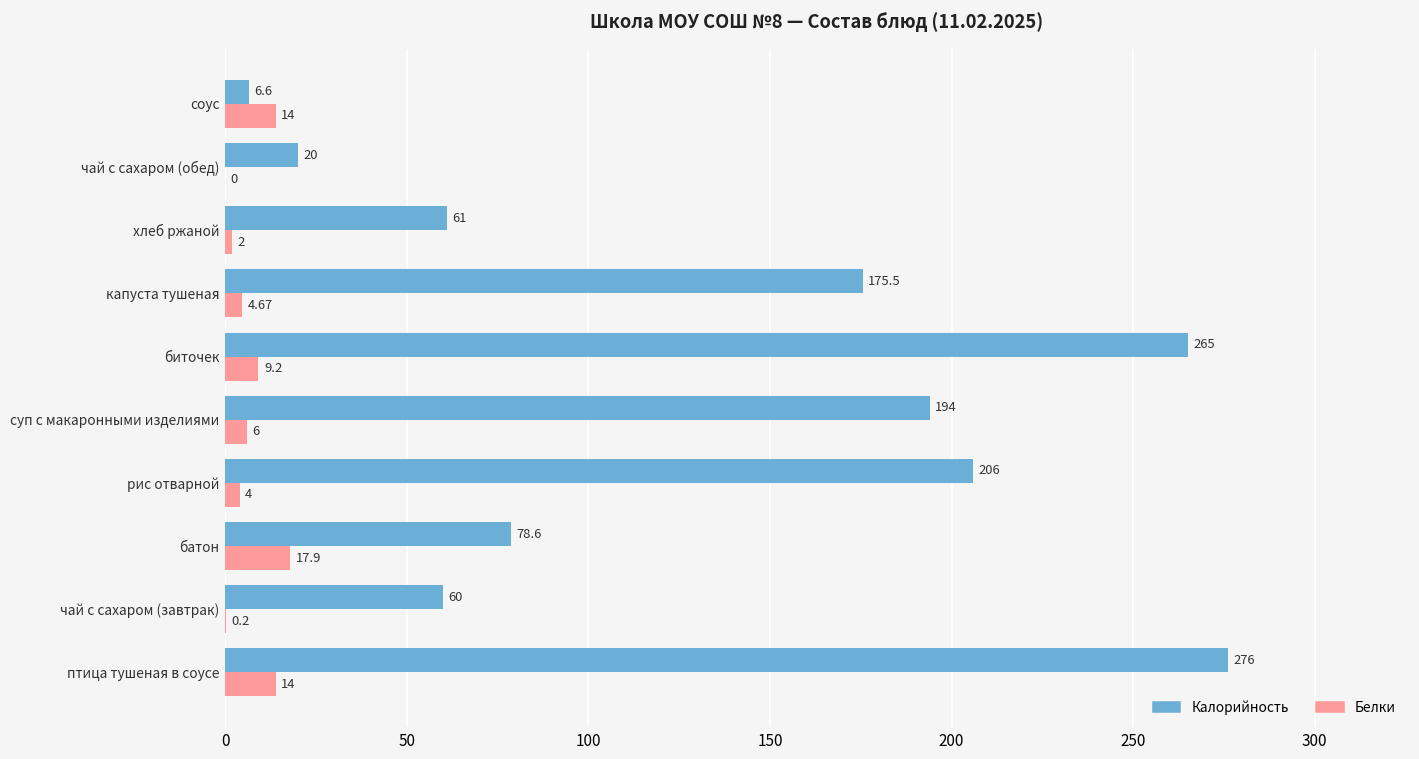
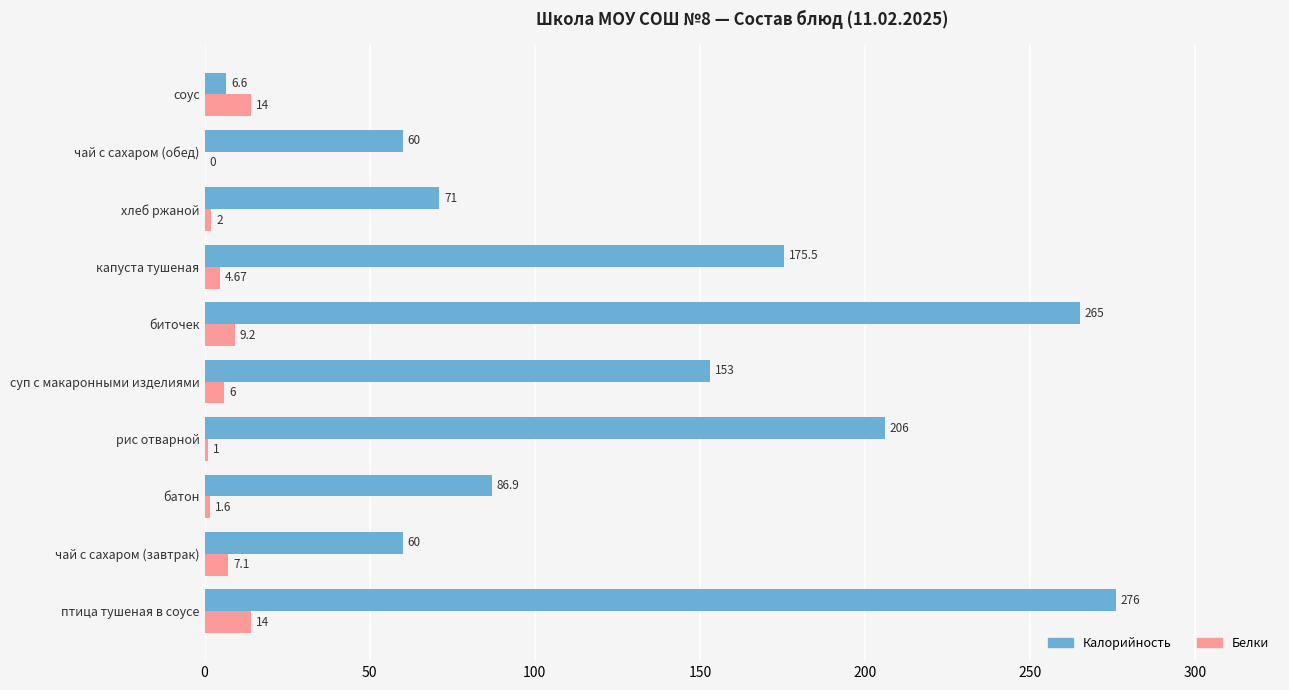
Калорийность, чай с сахаром (обед): 20 -> 60
Калорийность, хлеб ржаной: 61 -> 71
Калорийность, суп с макаронными изделиями: 194 -> 153
Белки, рис отварной: 4 -> 1
Калорийность, батон: 78.6 -> 86.9
Белки, батон: 17.9 -> 1.6
Белки, чай с сахаром (завтрак): 0.2 -> 7.1
